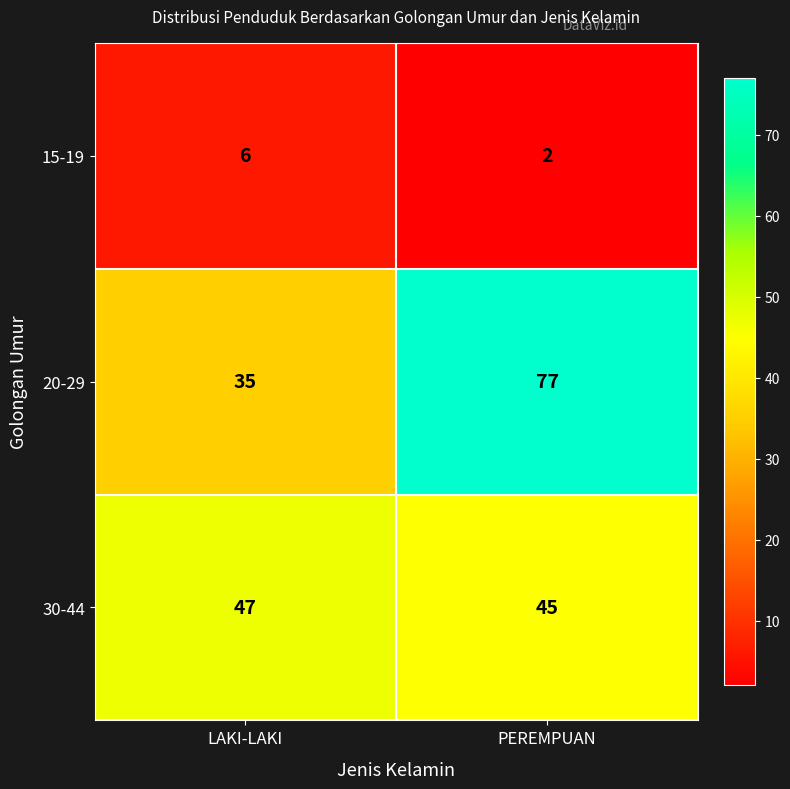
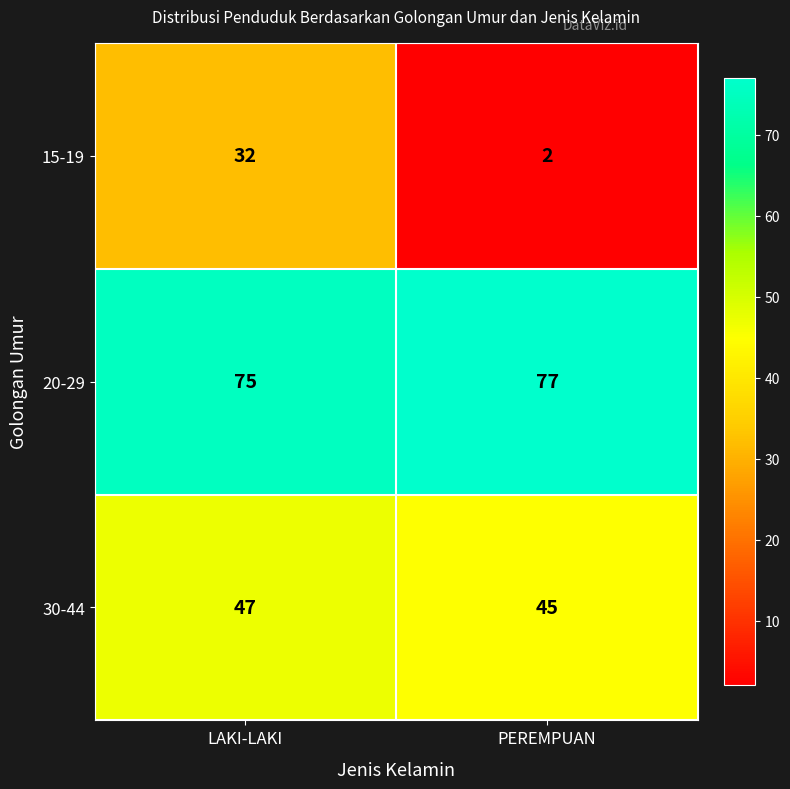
15-19, LAKI-LAKI: 6 -> 32
20-29, LAKI-LAKI: 35 -> 75
